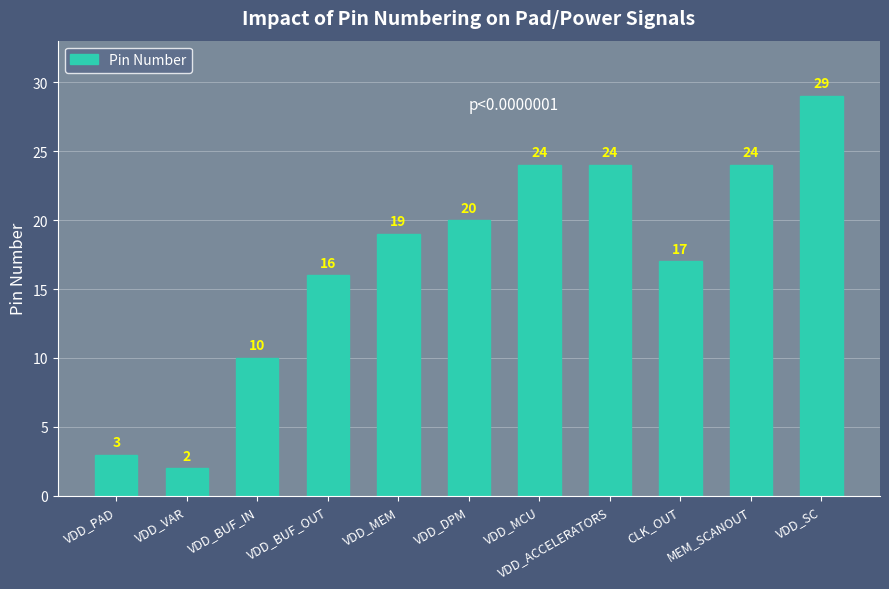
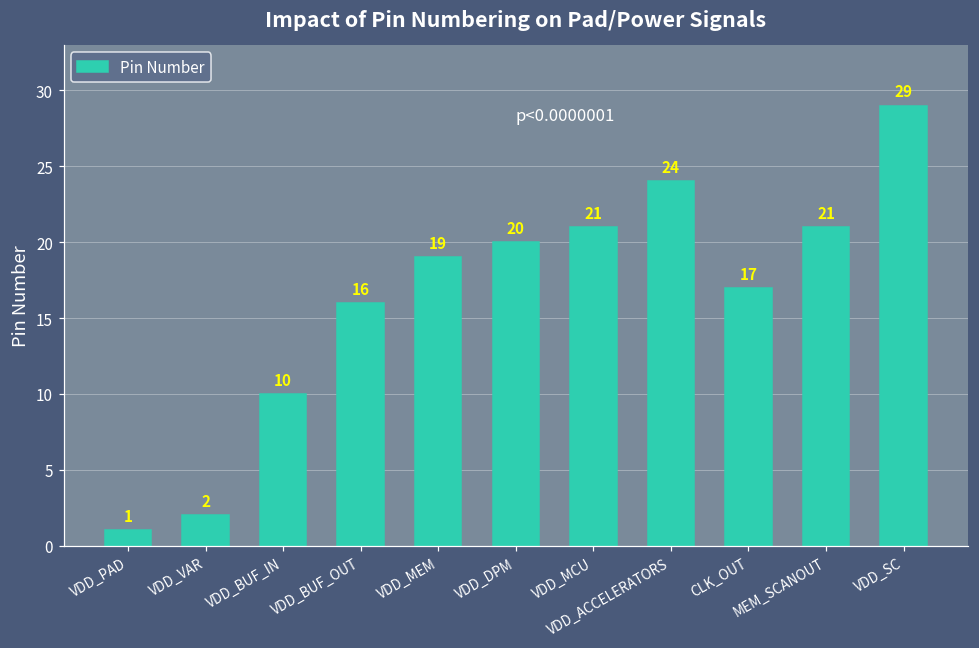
VDD_PAD: 3 -> 1
VDD_MCU: 24 -> 21
MEM_SCANOUT: 24 -> 21
